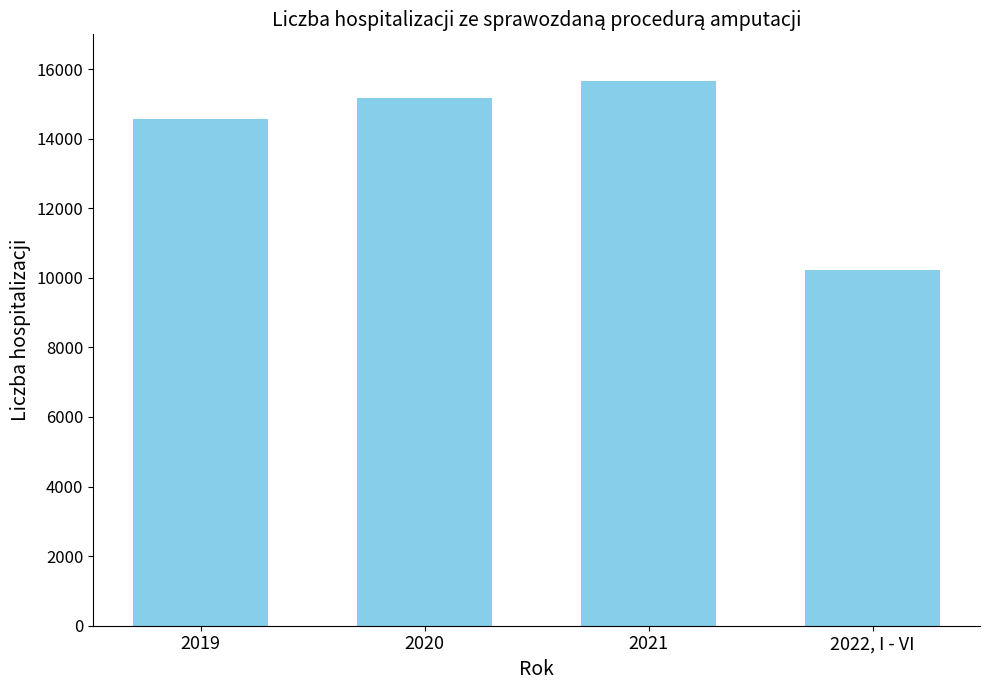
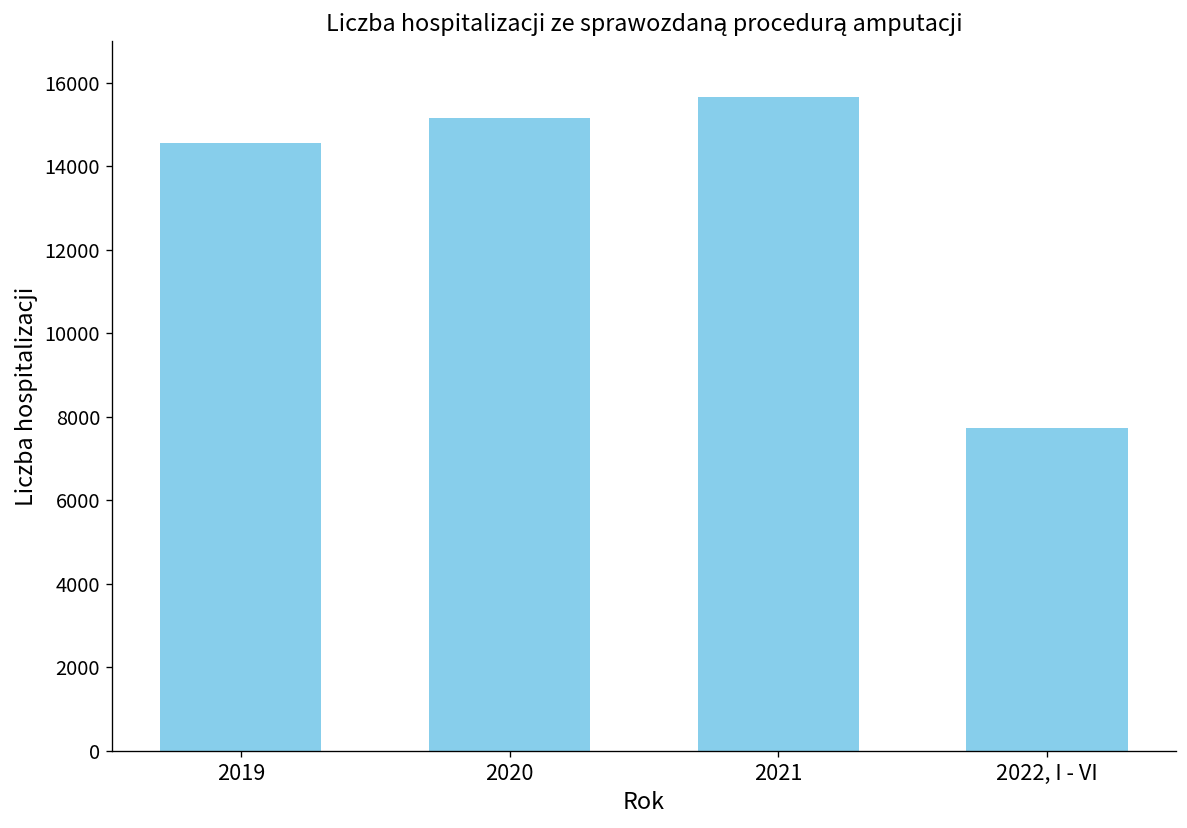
2022, I - VI: 10200 -> 7700
